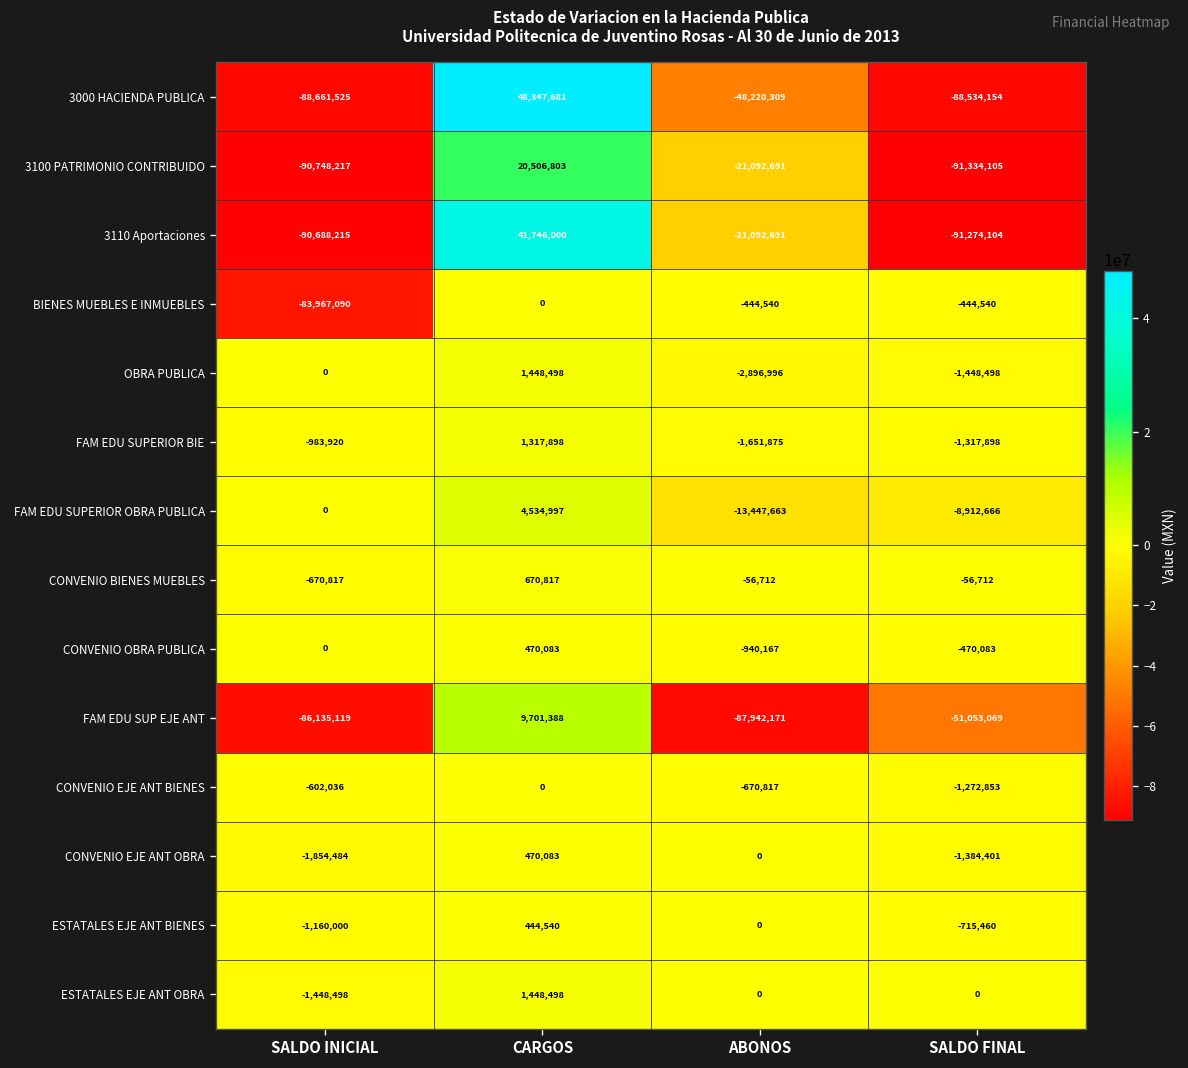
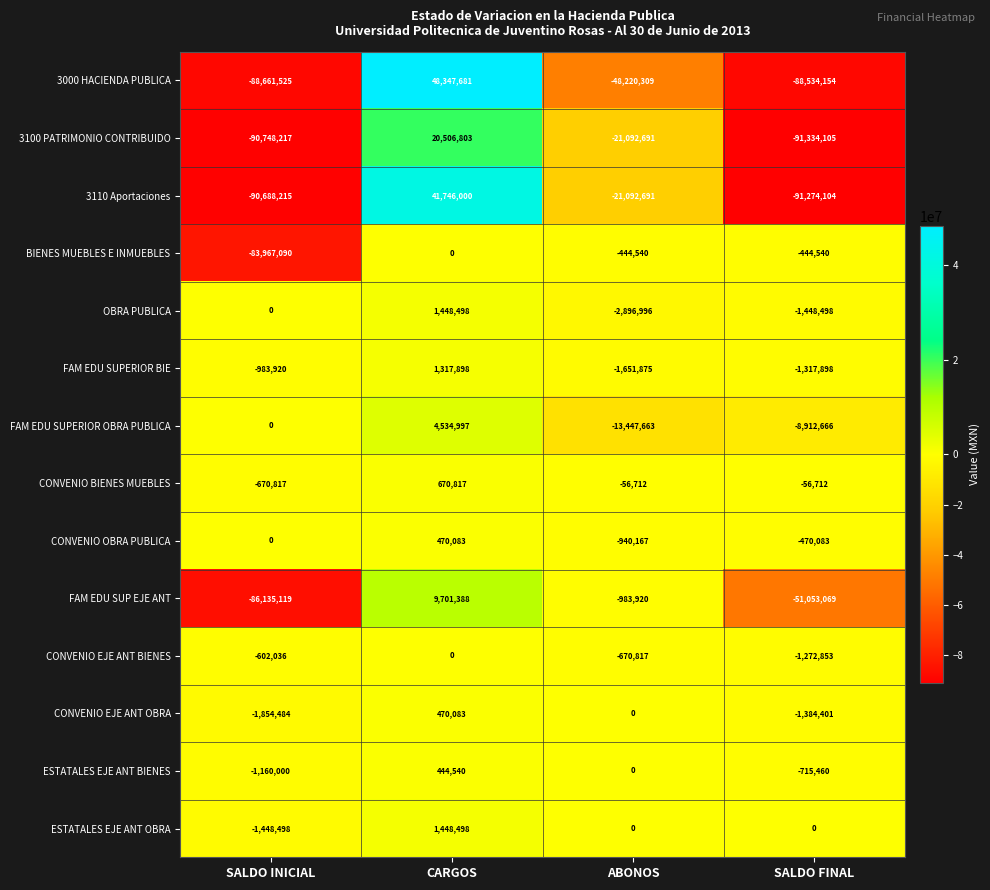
FAM EDU SUP EJE ANT, ABONOS: -87,942,171 -> -983,920
